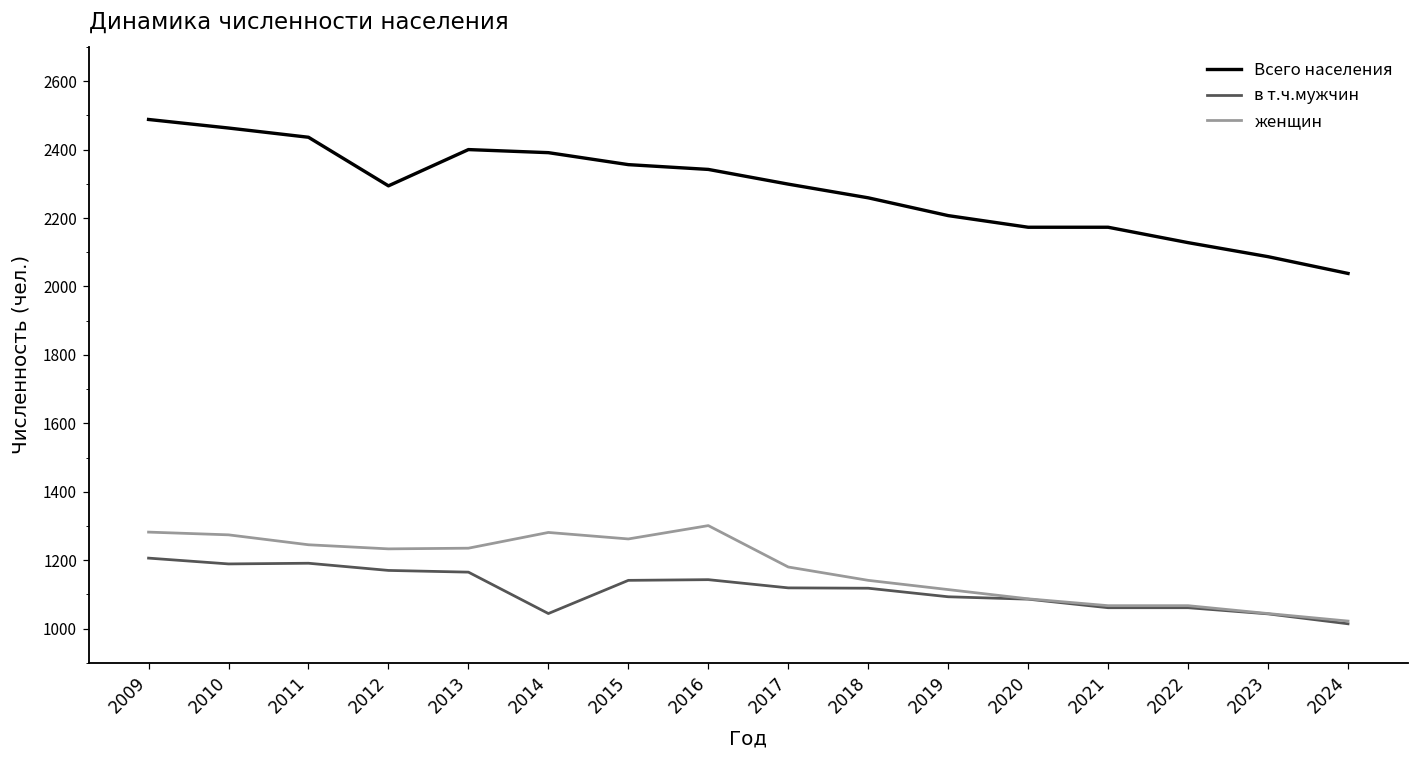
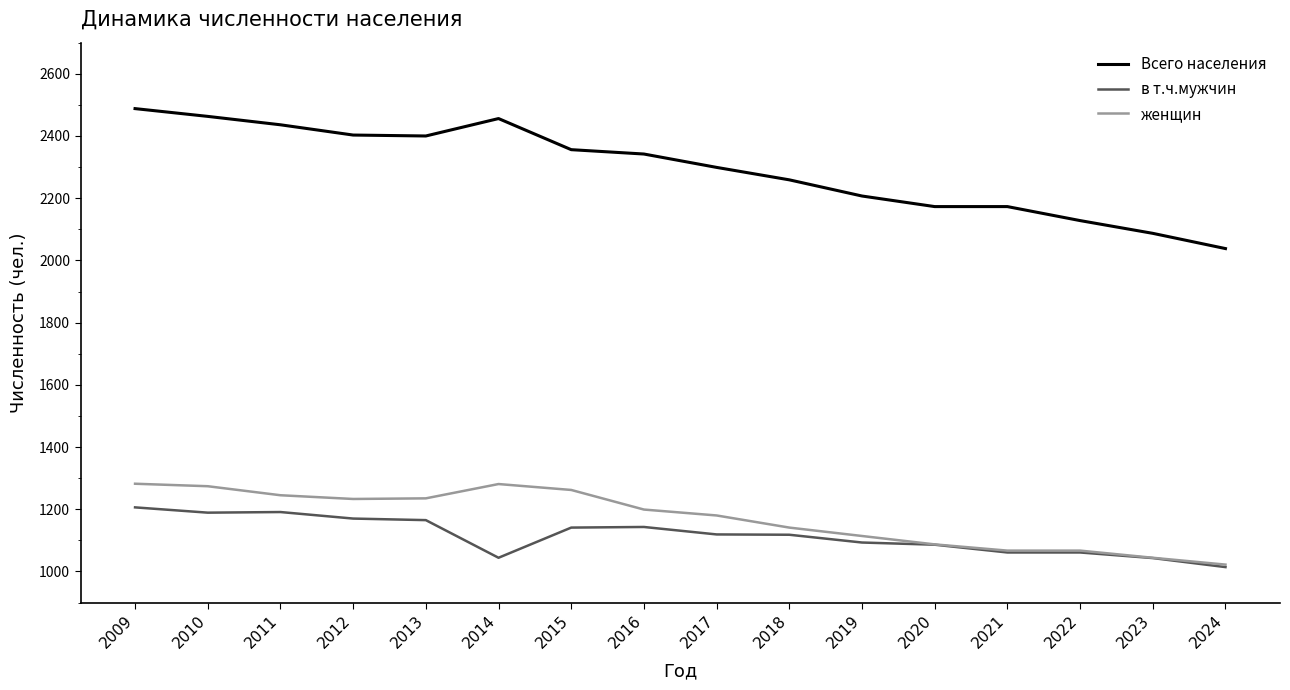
Всего населения, 2012: 2290 -> 2400
Всего населения, 2014: 2390 -> 2460
женщин, 2016: 1300 -> 1200
